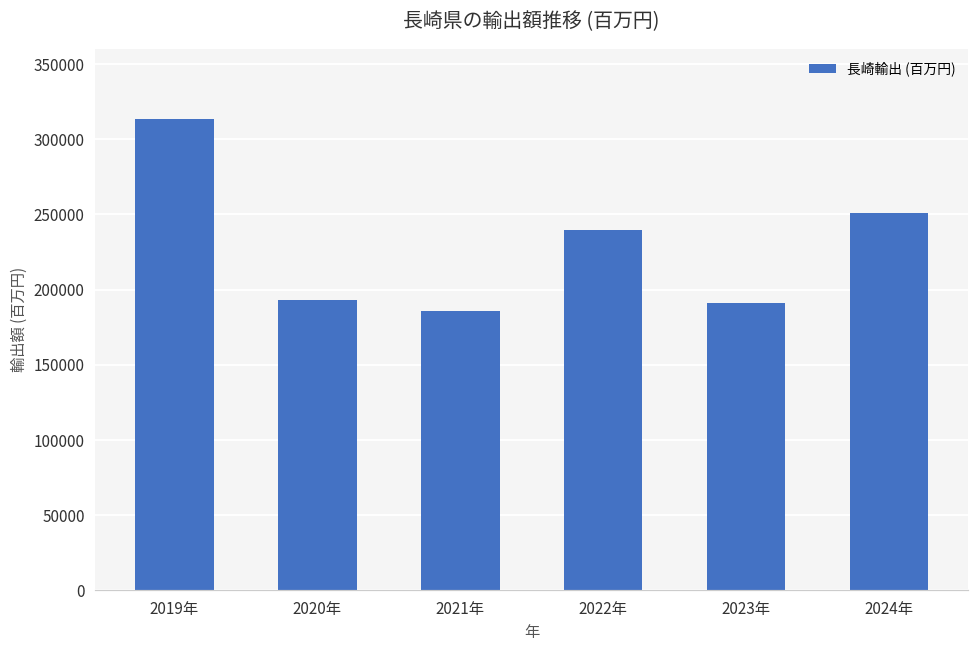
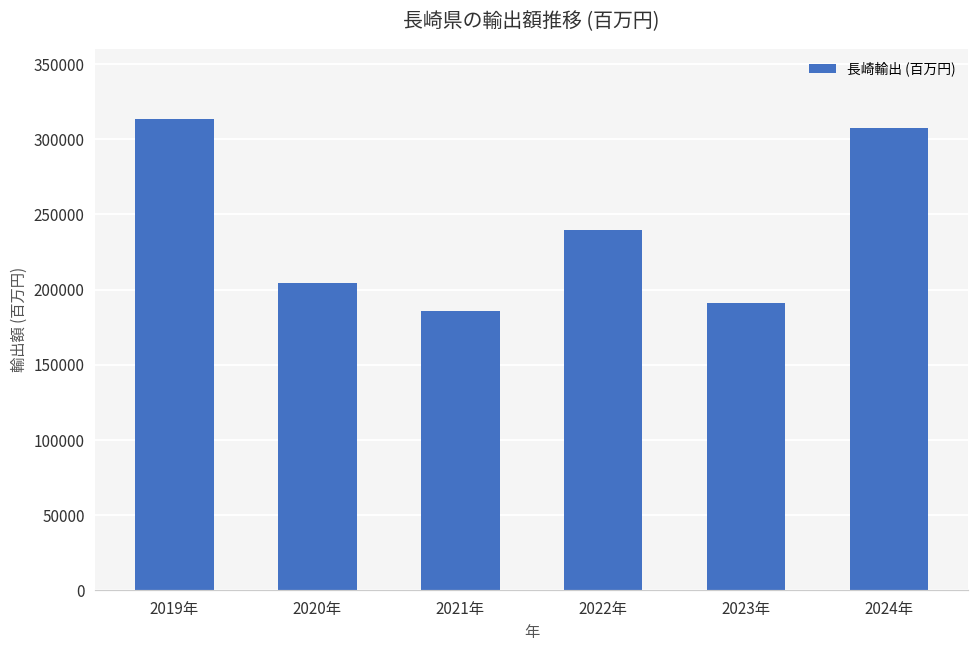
2020年: 193000 -> 204000
2024年: 251000 -> 308000
